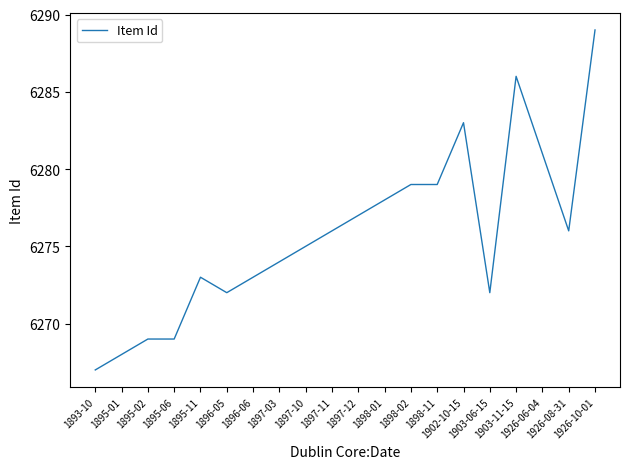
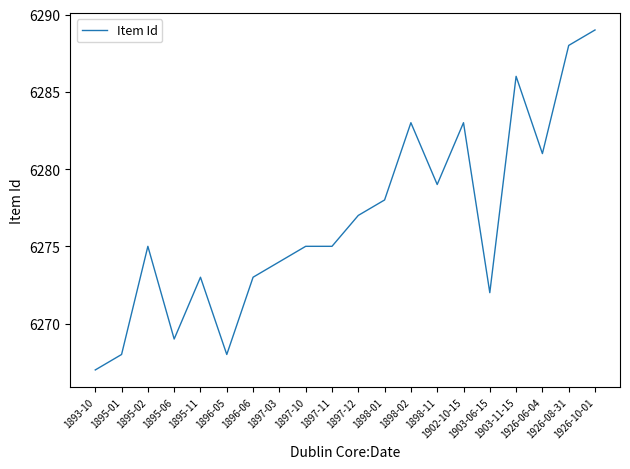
1895-02: 6269 -> 6275
1896-05: 6272 -> 6268
1897-11: 6276 -> 6275
1898-02: 6279 -> 6283
1926-08-31: 6276 -> 6288
